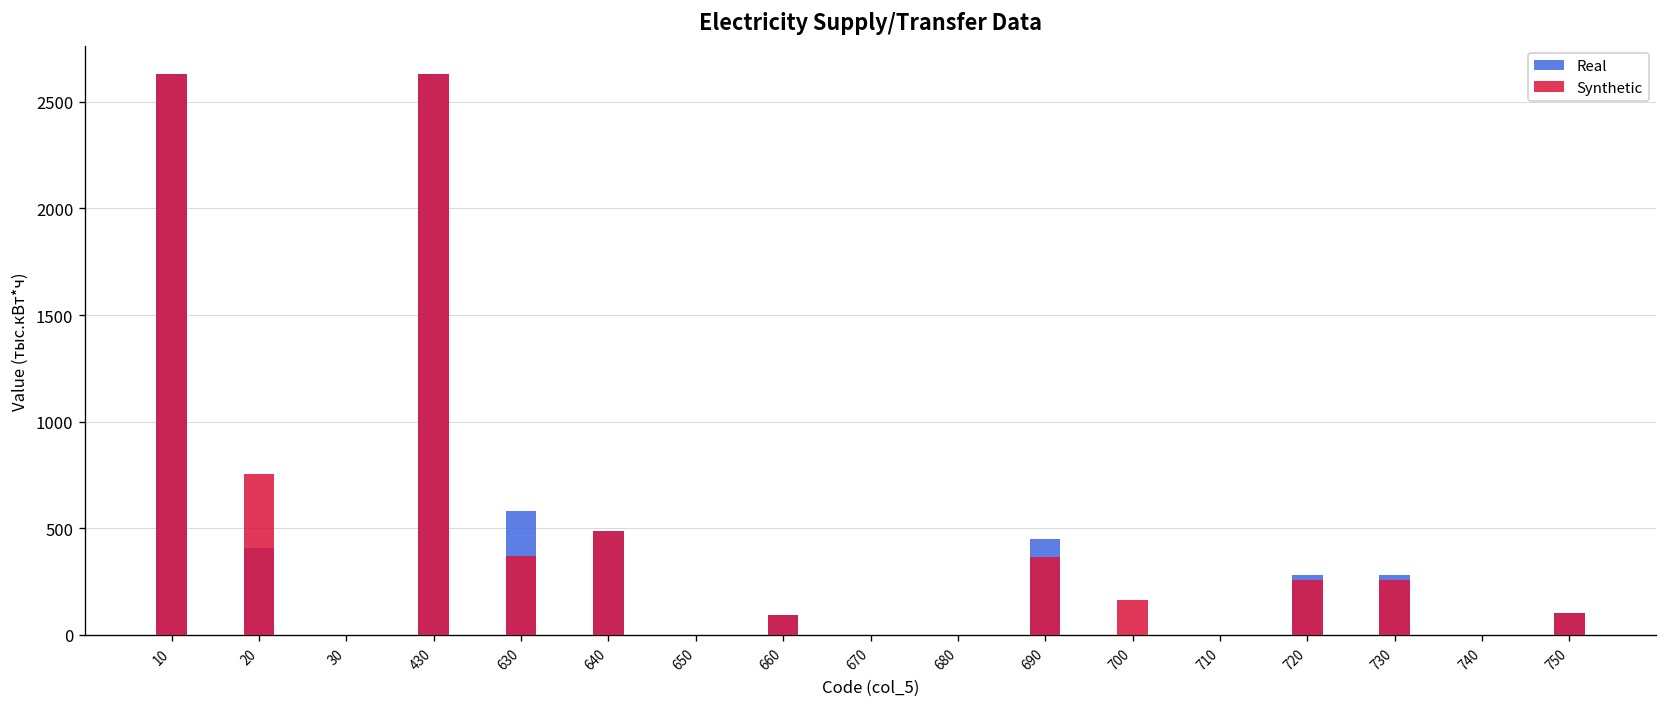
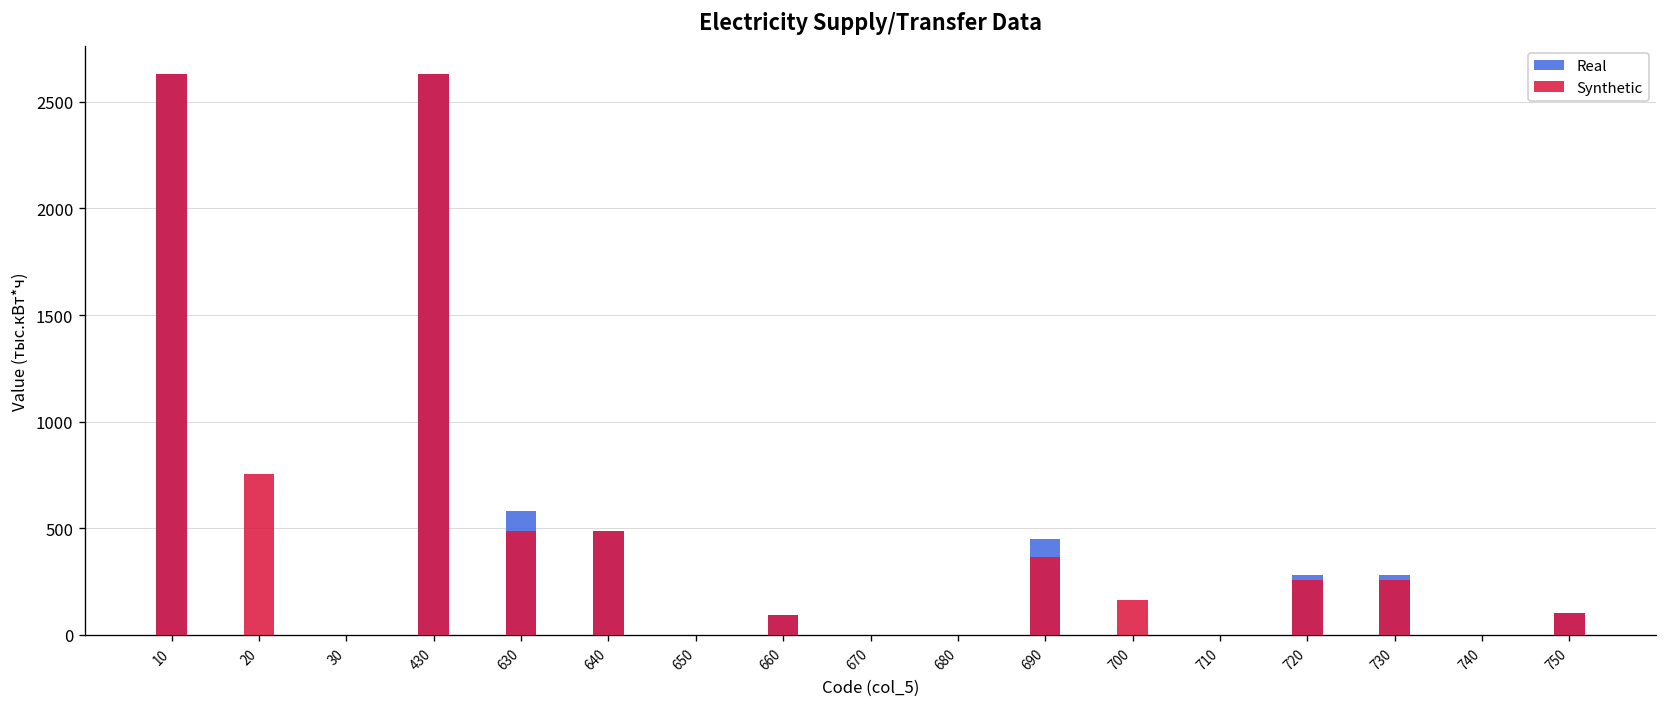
Real, 20: 410 -> 0
Synthetic, 630: 370 -> 490
